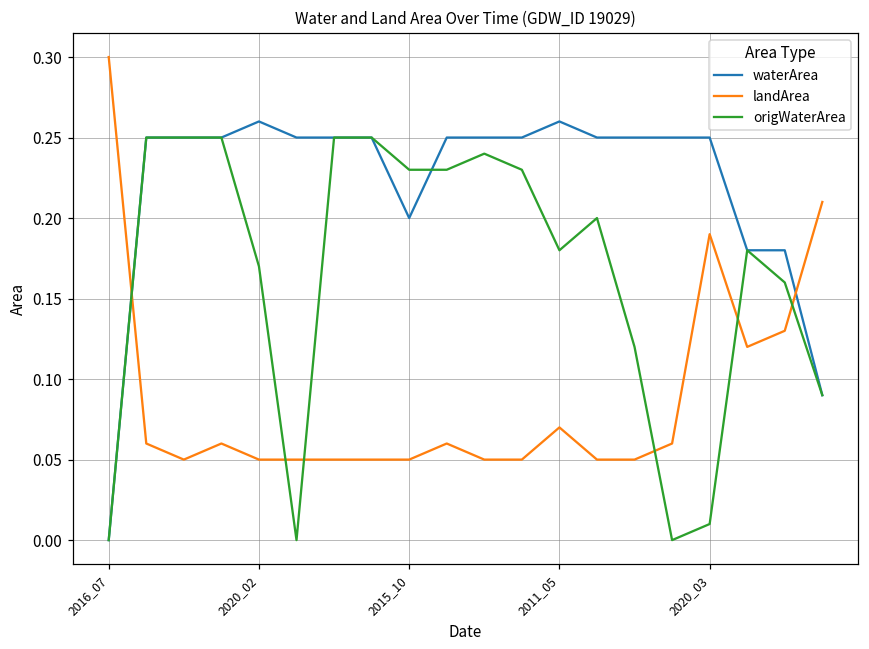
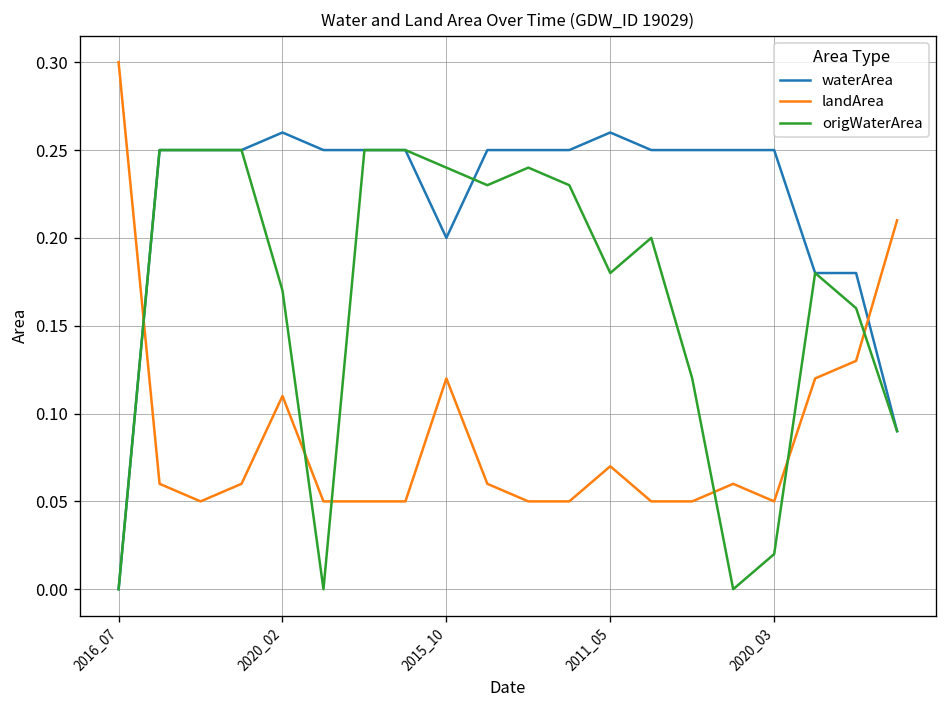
landArea, 2020_02: 0.05 -> 0.11
landArea, 2015_10: 0.05 -> 0.12
origWaterArea, 2015_10: 0.23 -> 0.24
landArea, 2020_03: 0.19 -> 0.05
origWaterArea, 2020_03: 0.01 -> 0.02
